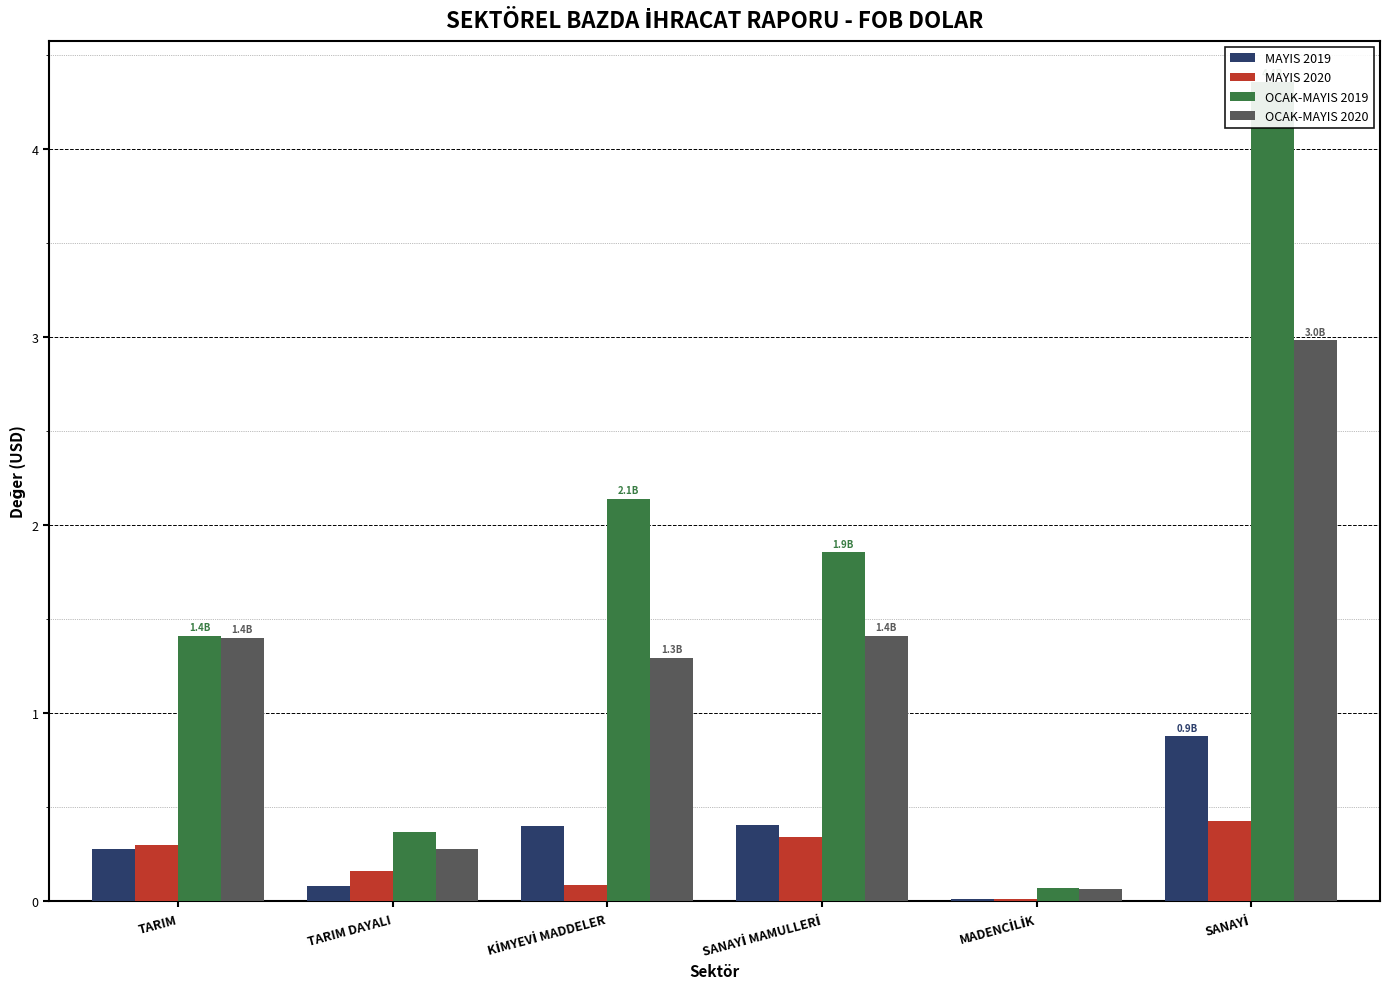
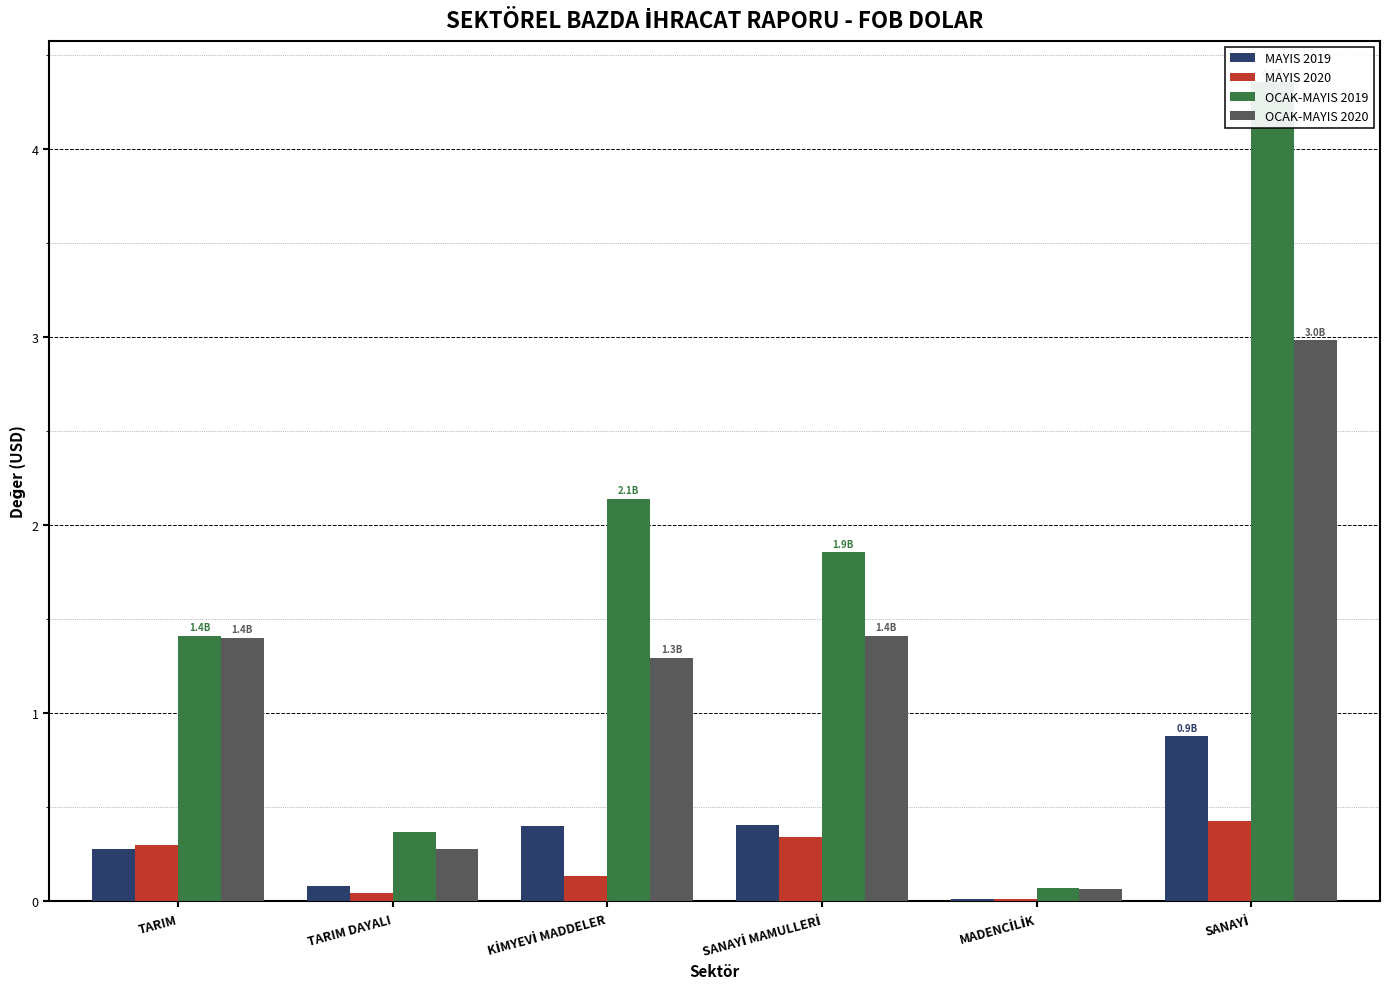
MAYIS 2020, TARIM DAYALI: 0.16 -> 0.04
MAYIS 2020, KİMYEVİ MADDELER: 0.09 -> 0.13
